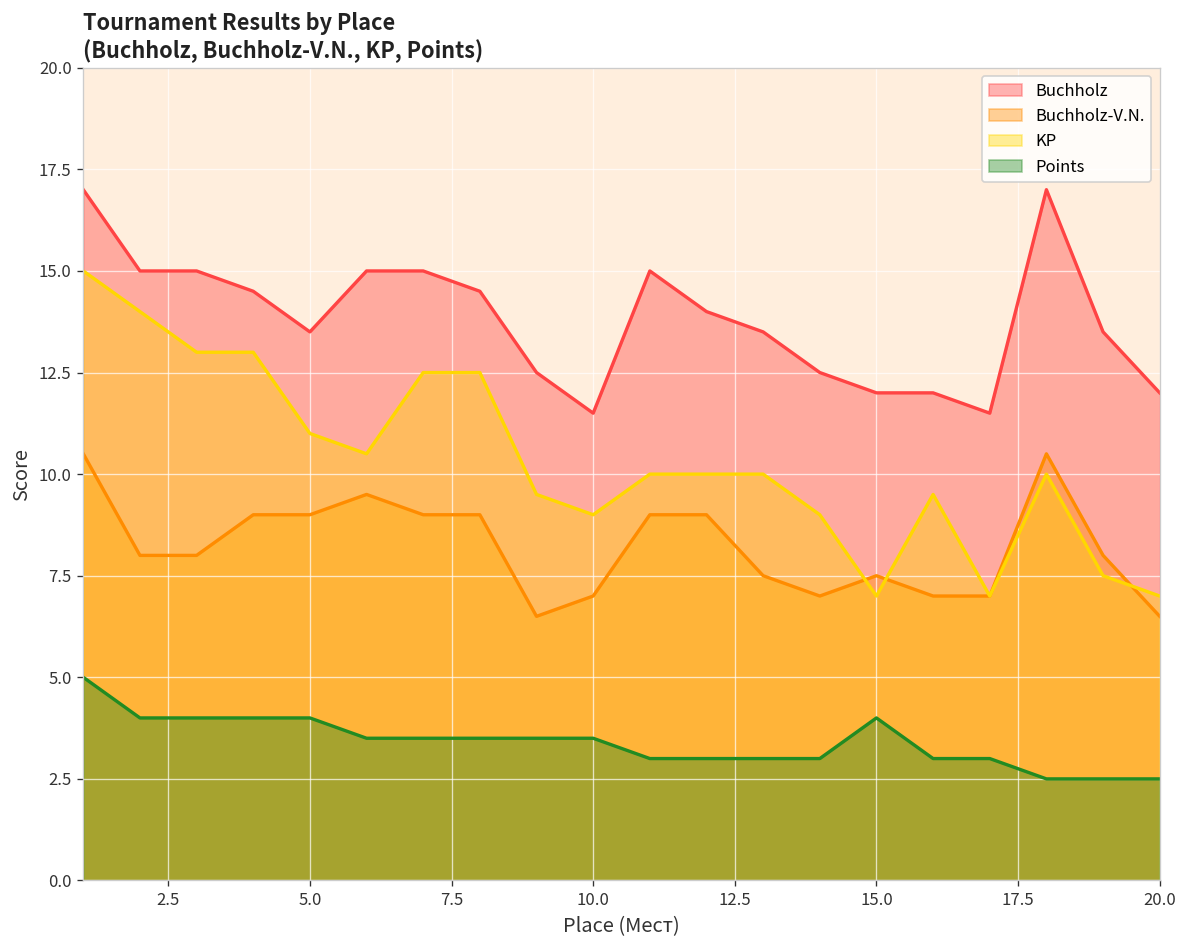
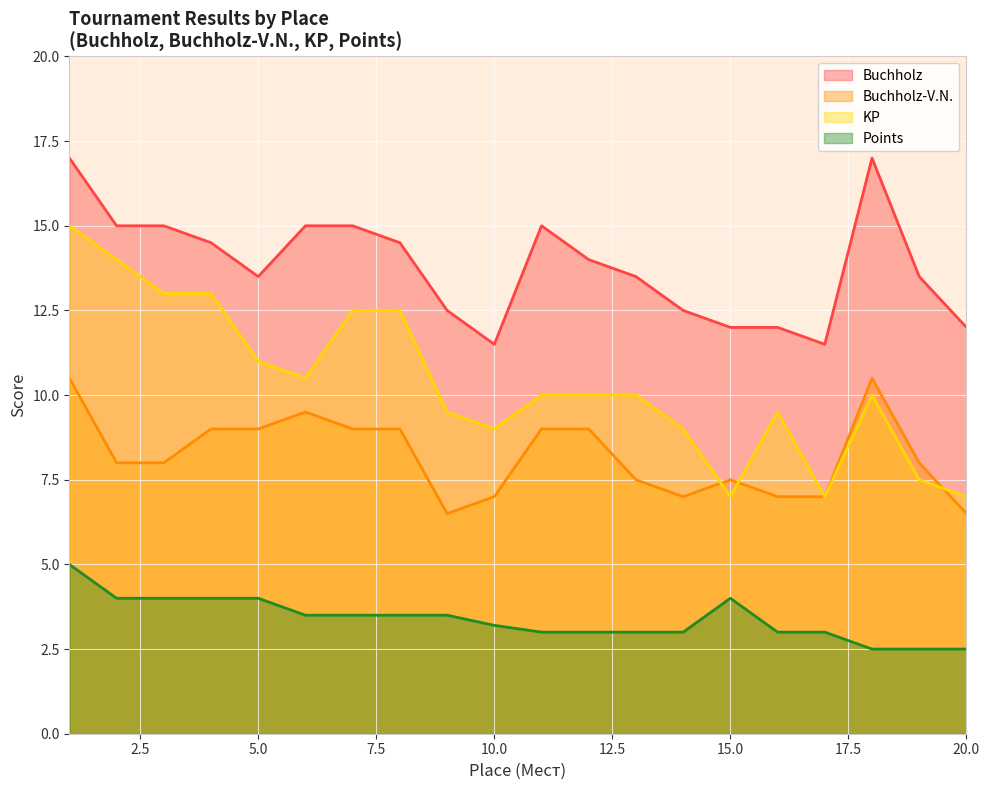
Points, 10.0: 3.5 -> 3.2
